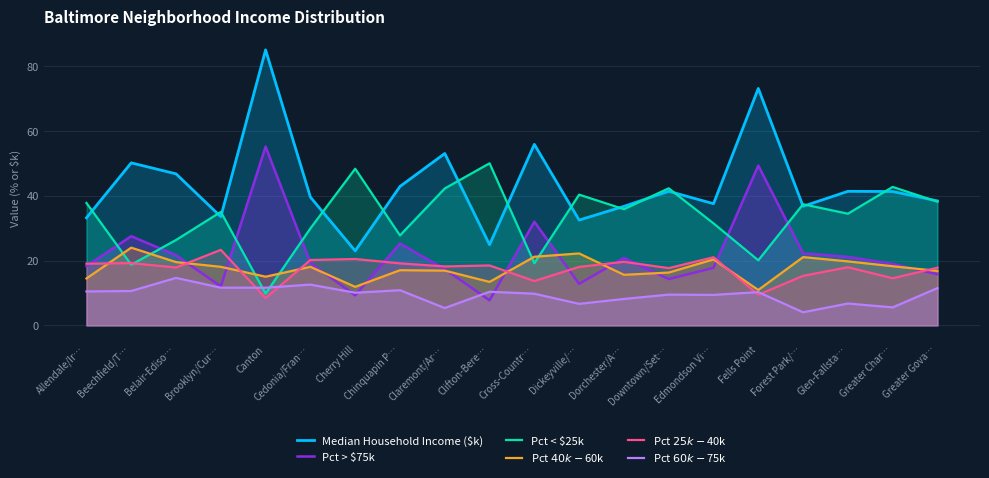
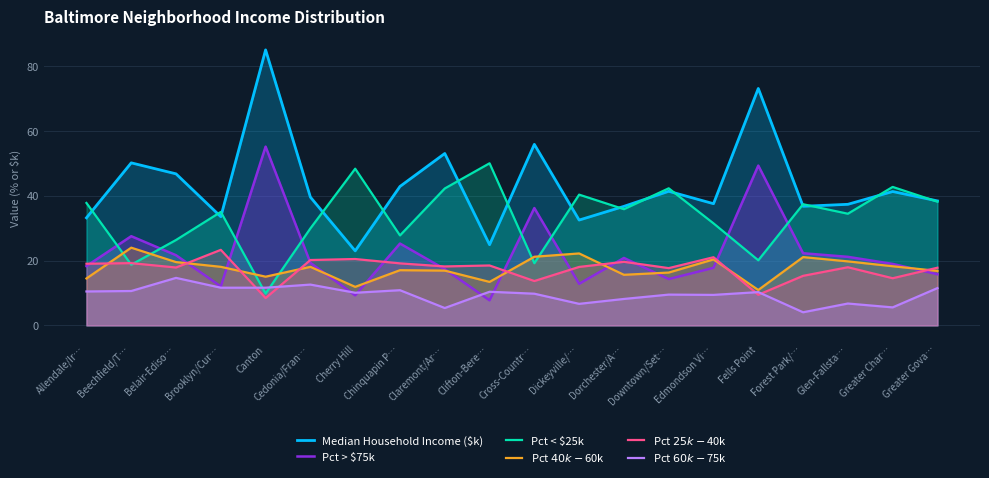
Pct > $75k, Cross-Countr…: 32 -> 36
Median Household Income ($k), Glen-Fallsta…: 41 -> 37
